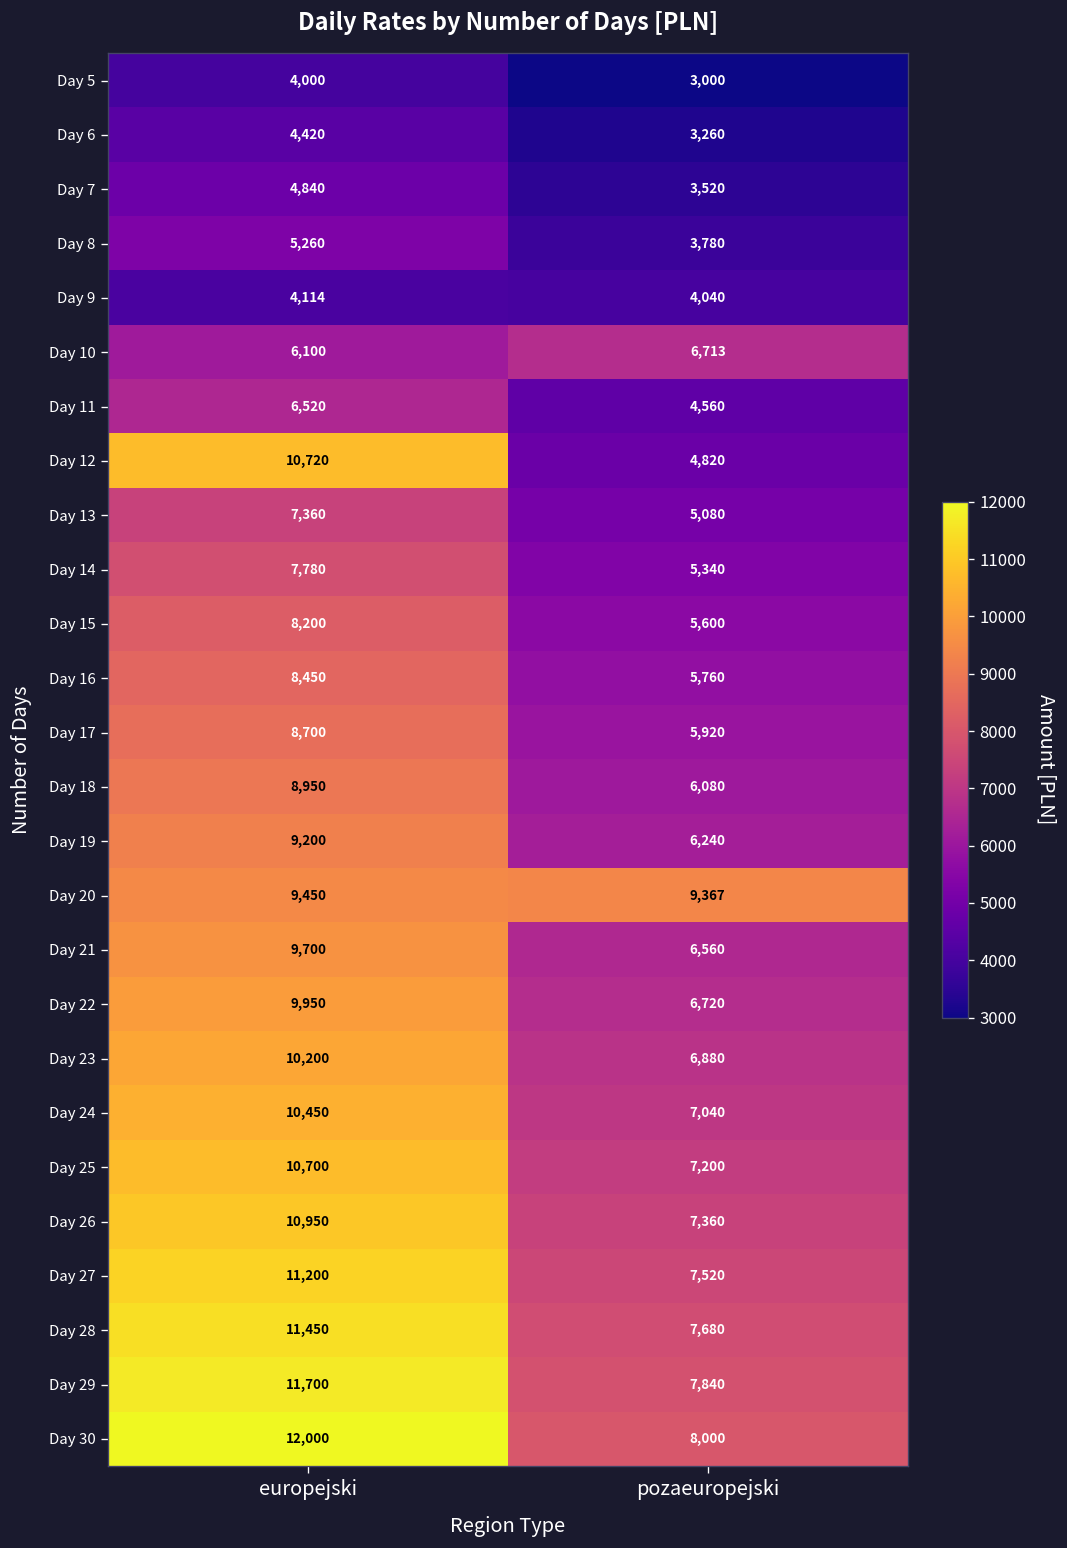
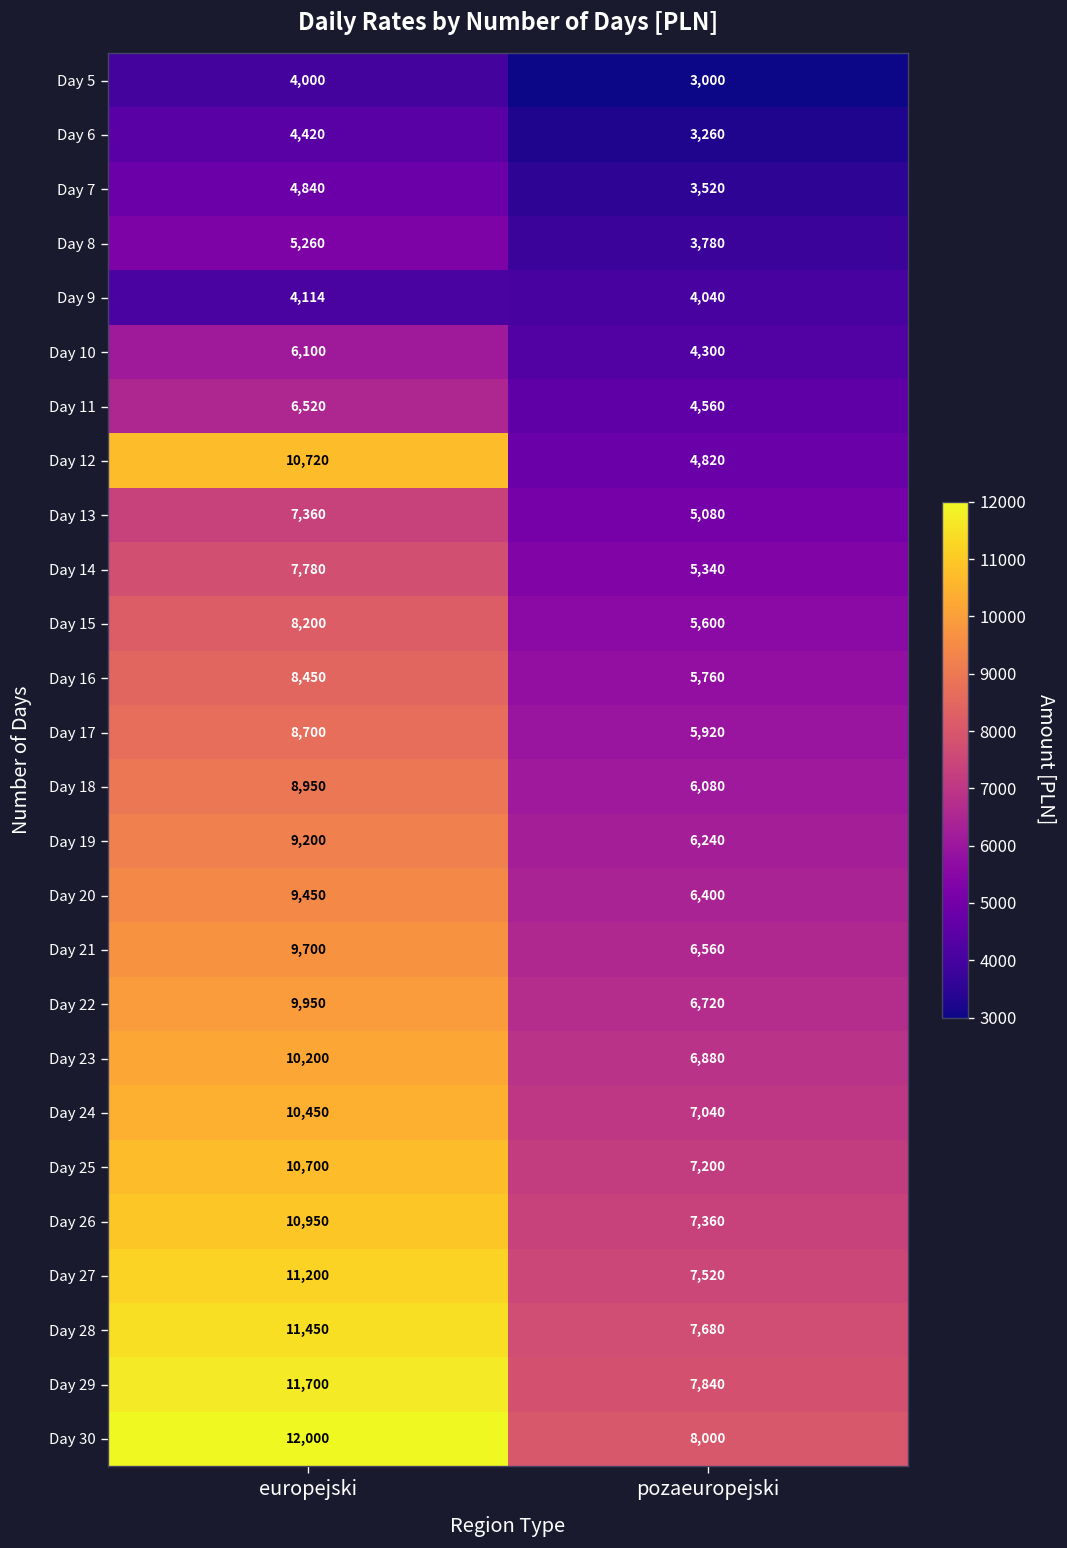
Day 10, pozaeuropejski: 6,713 -> 4,300
Day 20, pozaeuropejski: 9,367 -> 6,400
